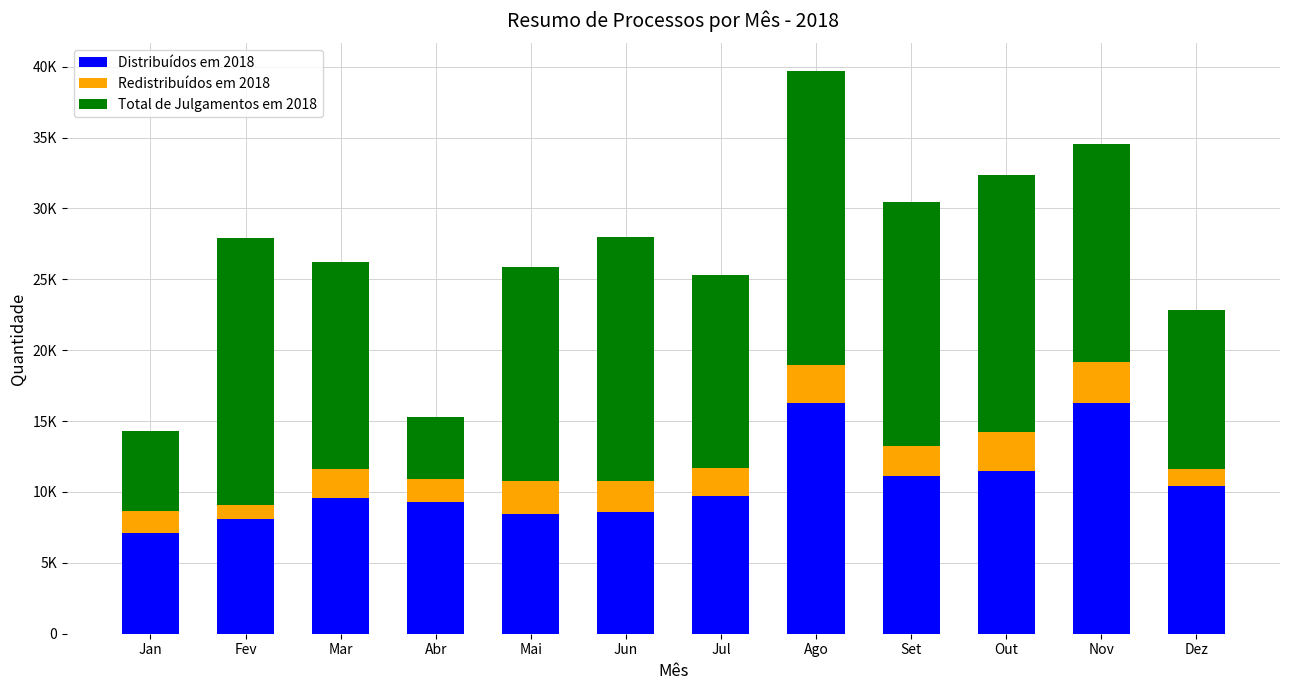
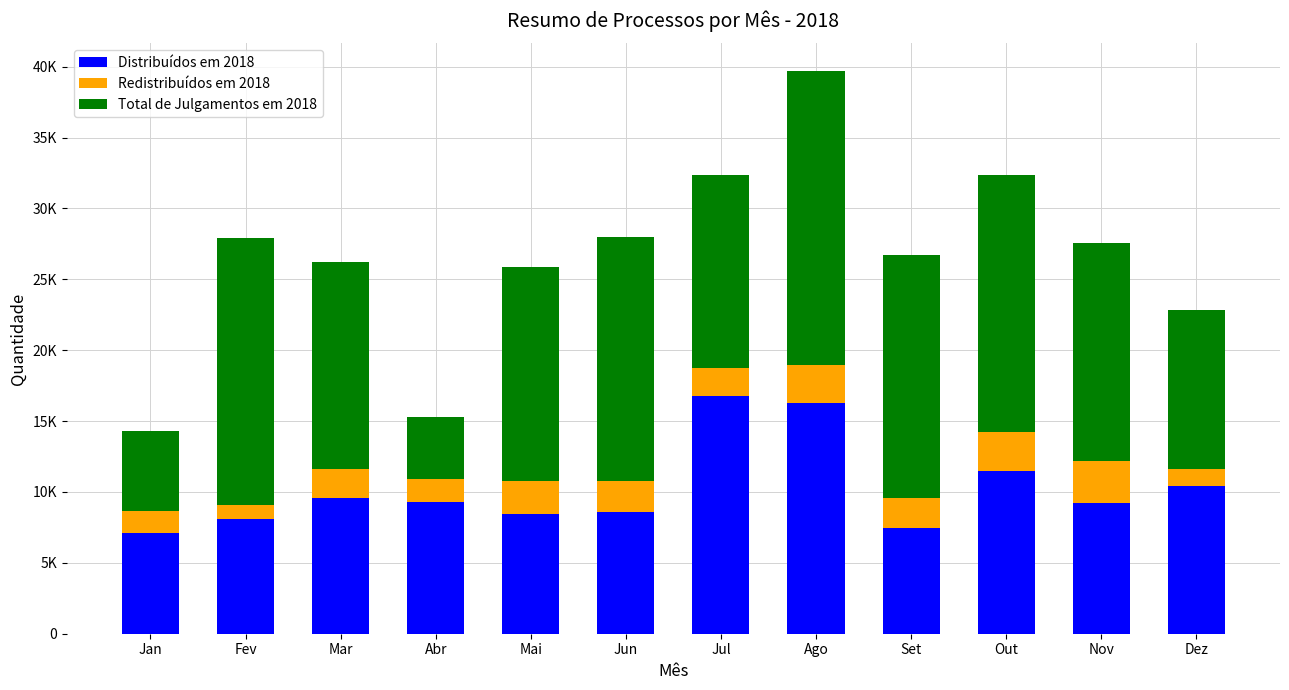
Distribuídos em 2018, Jul: 9700 -> 16800
Distribuídos em 2018, Set: 11200 -> 7500
Distribuídos em 2018, Nov: 16300 -> 9300
